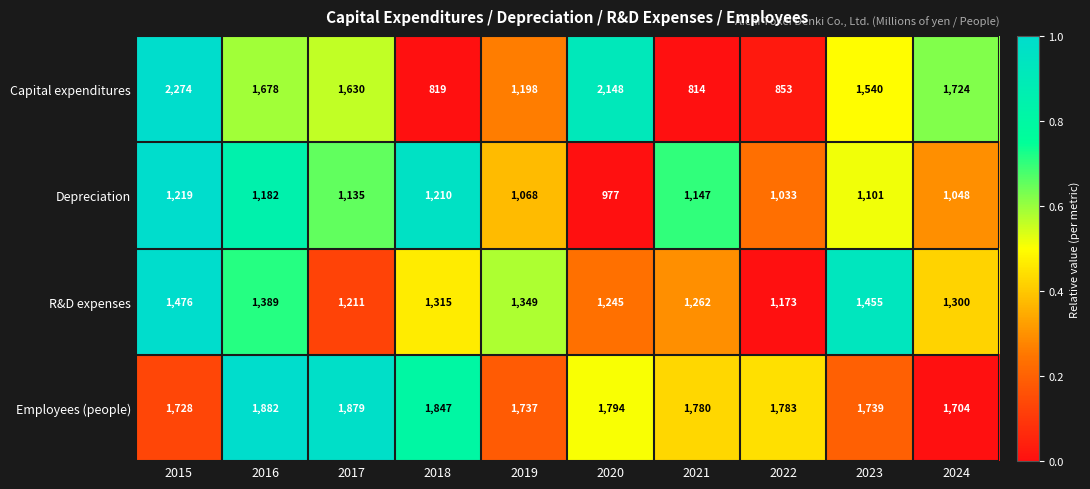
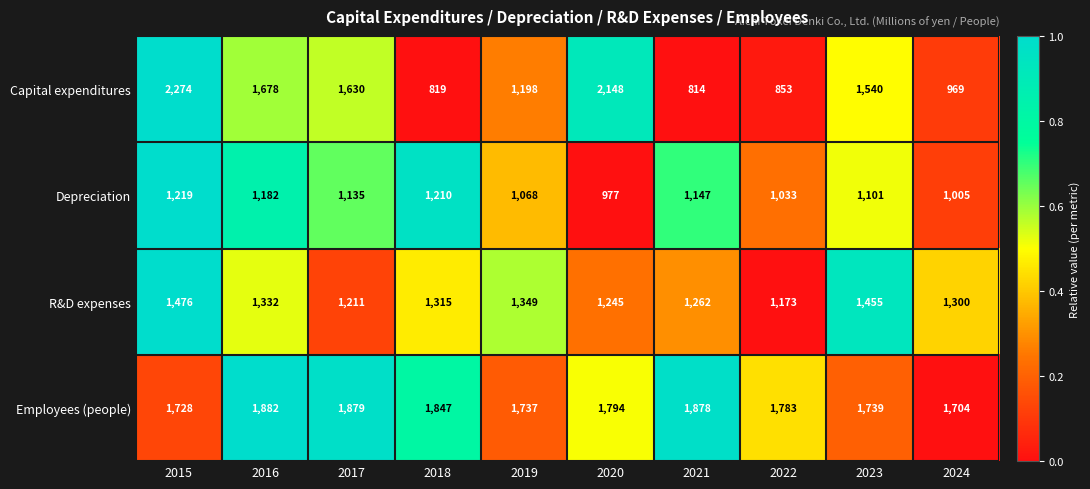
Capital expenditures, 2024: 1,724 -> 969
Depreciation, 2024: 1,048 -> 1,005
R&D expenses, 2016: 1,389 -> 1,332
Employees (people), 2021: 1,780 -> 1,878
